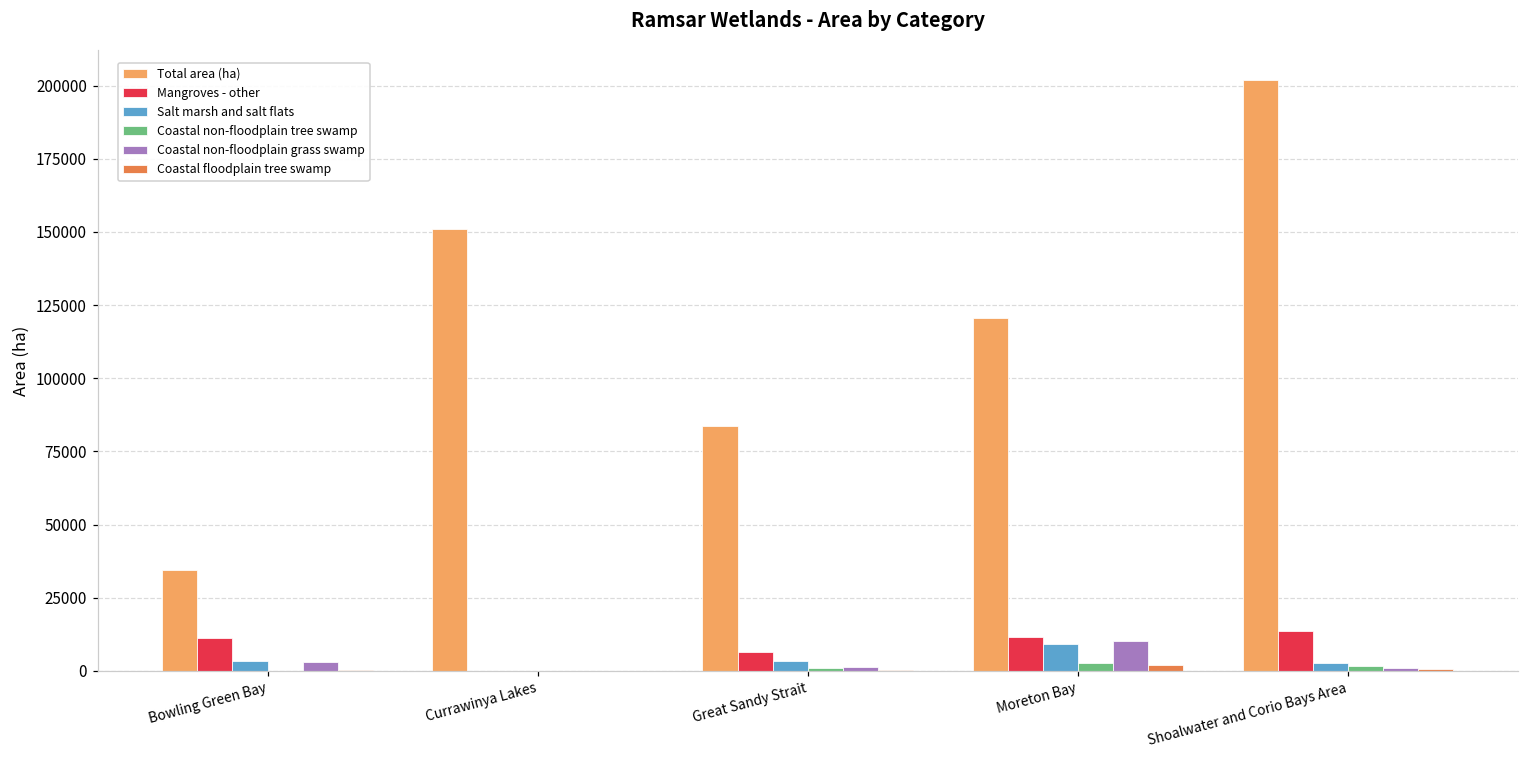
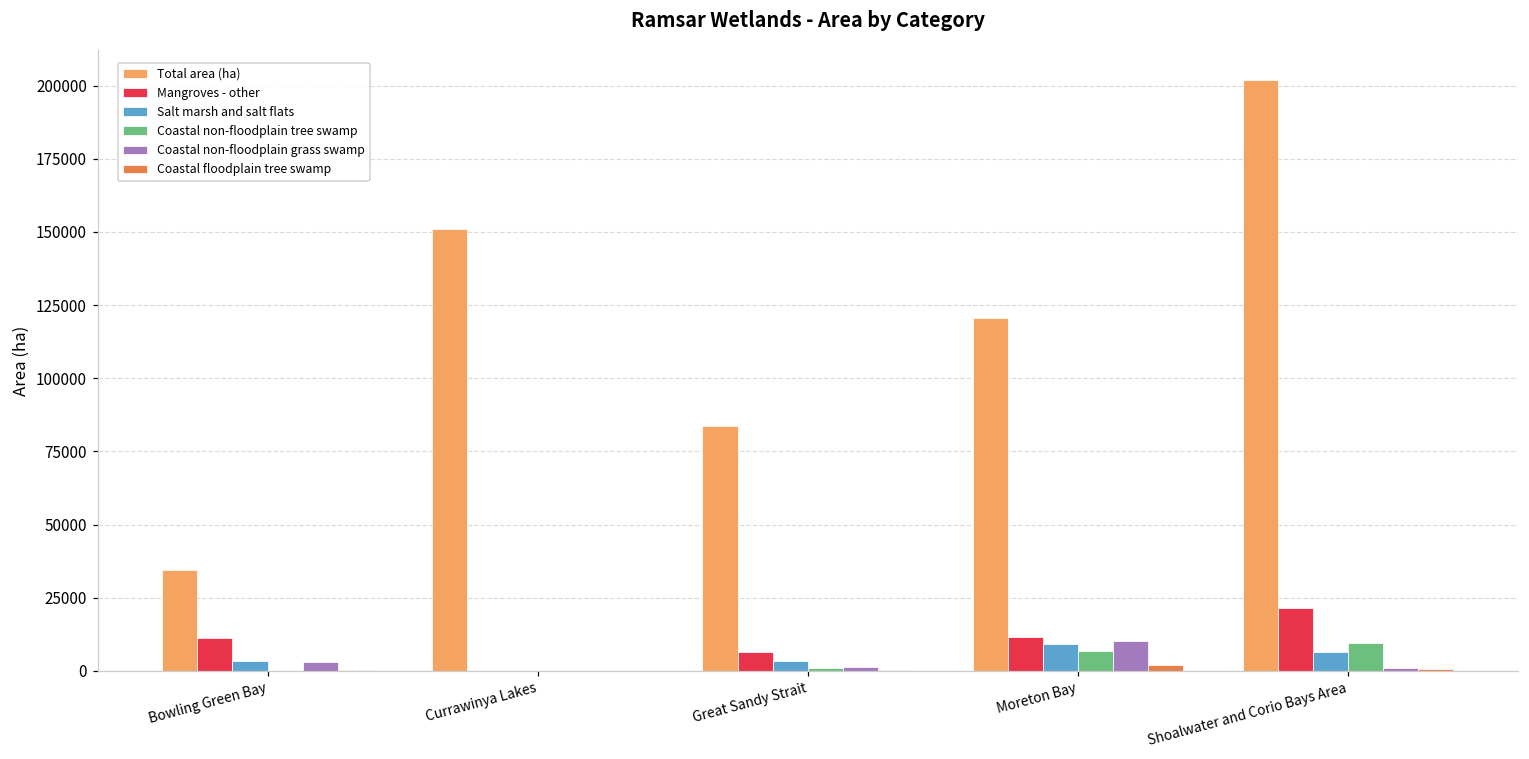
Coastal non-floodplain tree swamp, Moreton Bay: 3000 -> 7000
Mangroves - other, Shoalwater and Corio Bays Area: 14000 -> 21000
Salt marsh and salt flats, Shoalwater and Corio Bays Area: 3000 -> 6000
Coastal non-floodplain tree swamp, Shoalwater and Corio Bays Area: 2000 -> 9000
